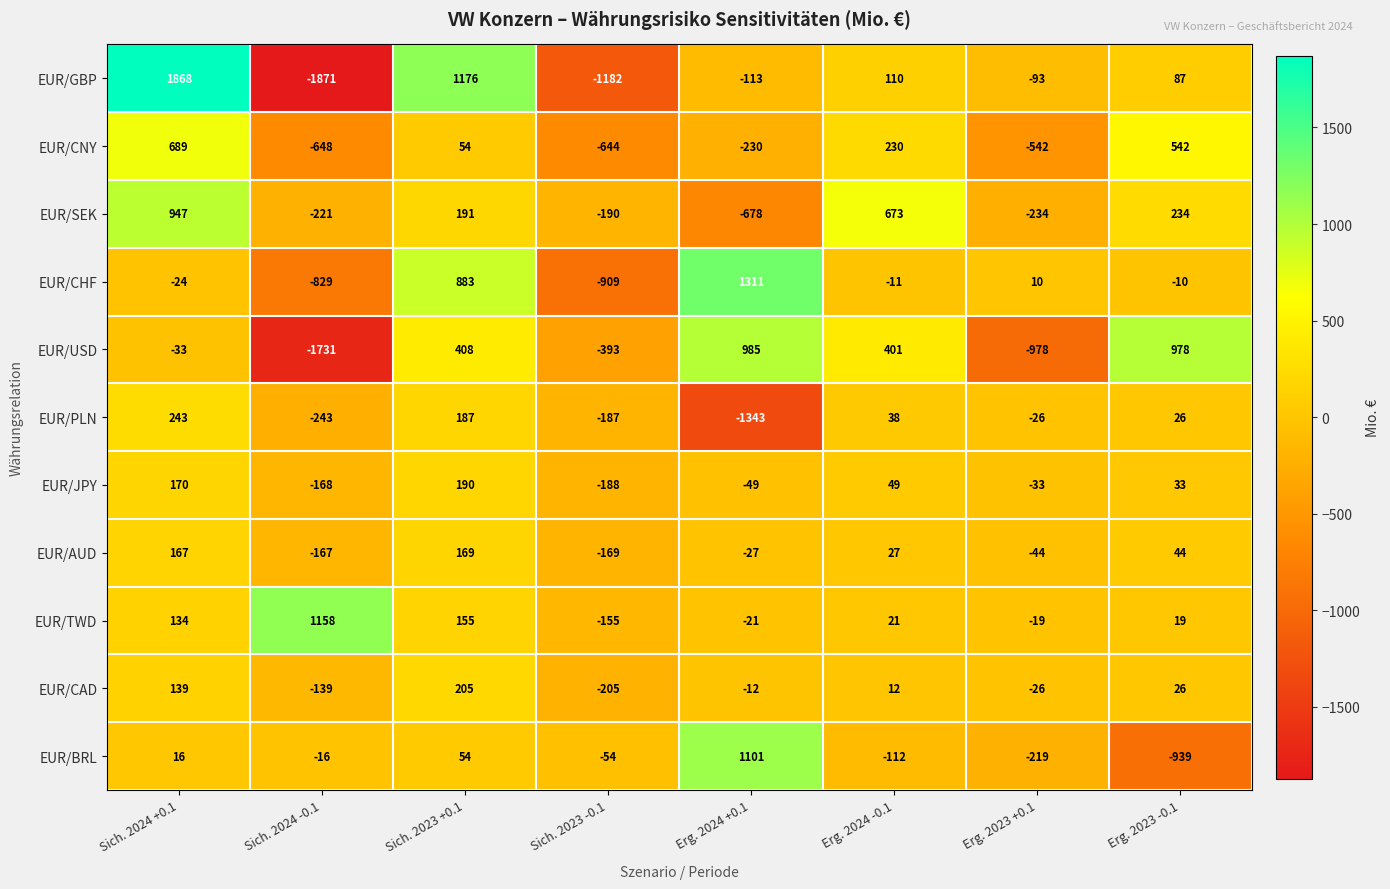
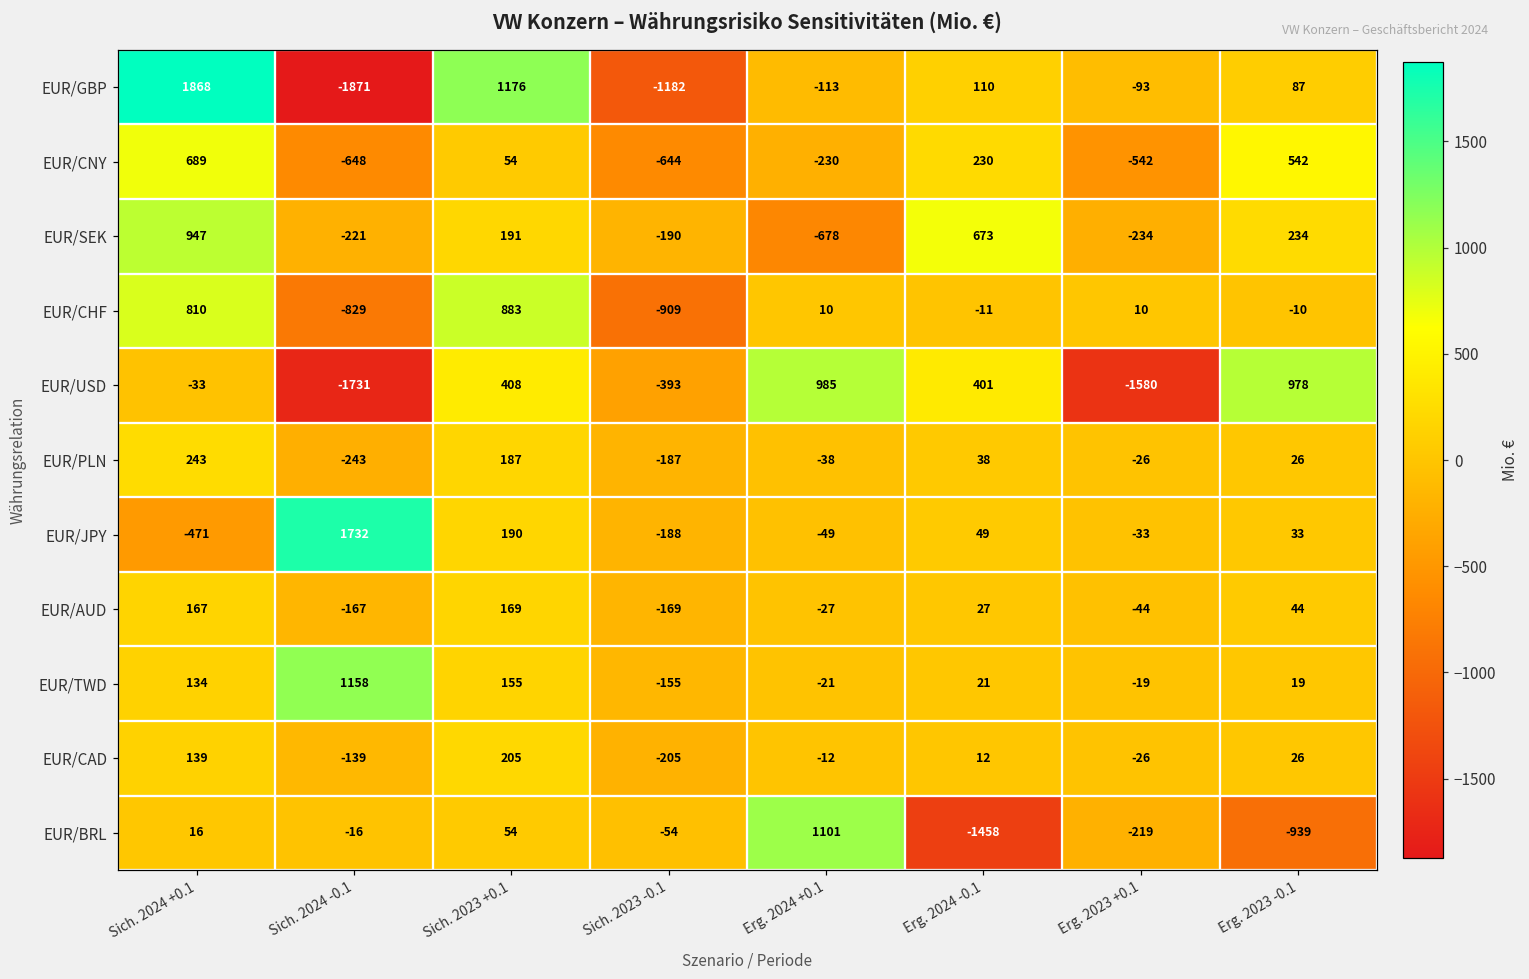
EUR/CHF, Sich. 2024 +0.1: -24 -> 810
EUR/CHF, Erg. 2024 +0.1: 1311 -> 10
EUR/USD, Erg. 2023 +0.1: -978 -> -1580
EUR/PLN, Erg. 2024 +0.1: -1343 -> -38
EUR/JPY, Sich. 2024 +0.1: 170 -> -471
EUR/JPY, Sich. 2024 -0.1: -168 -> 1732
EUR/BRL, Erg. 2024 -0.1: -112 -> -1458
